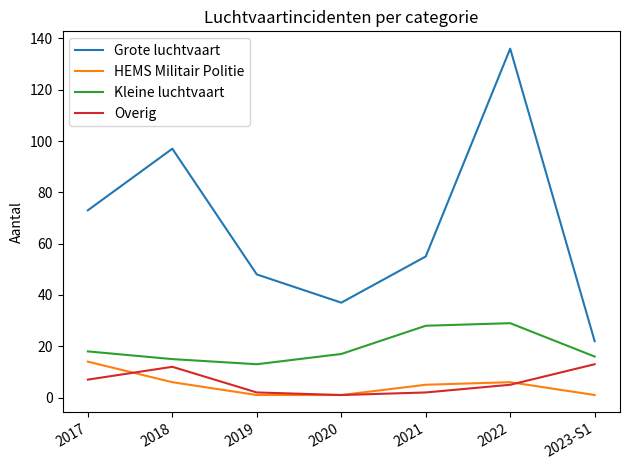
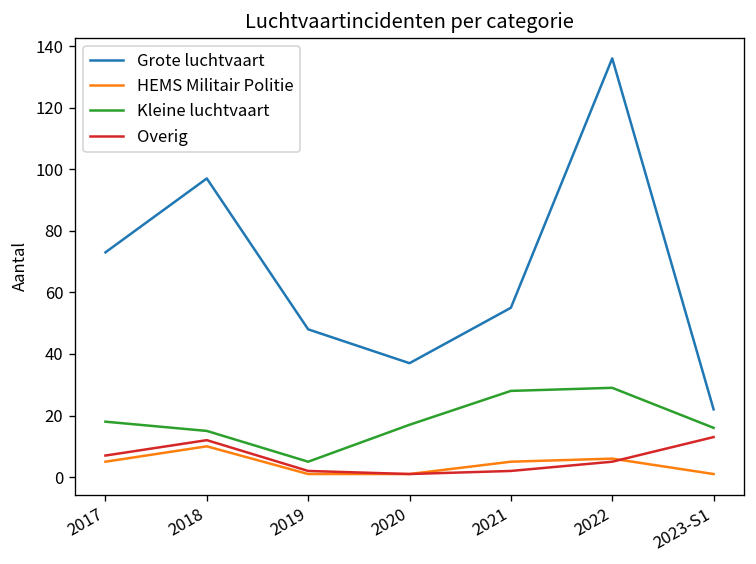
HEMS Militair Politie, 2017: 14 -> 5
HEMS Militair Politie, 2018: 6 -> 10
Kleine luchtvaart, 2019: 13 -> 5
